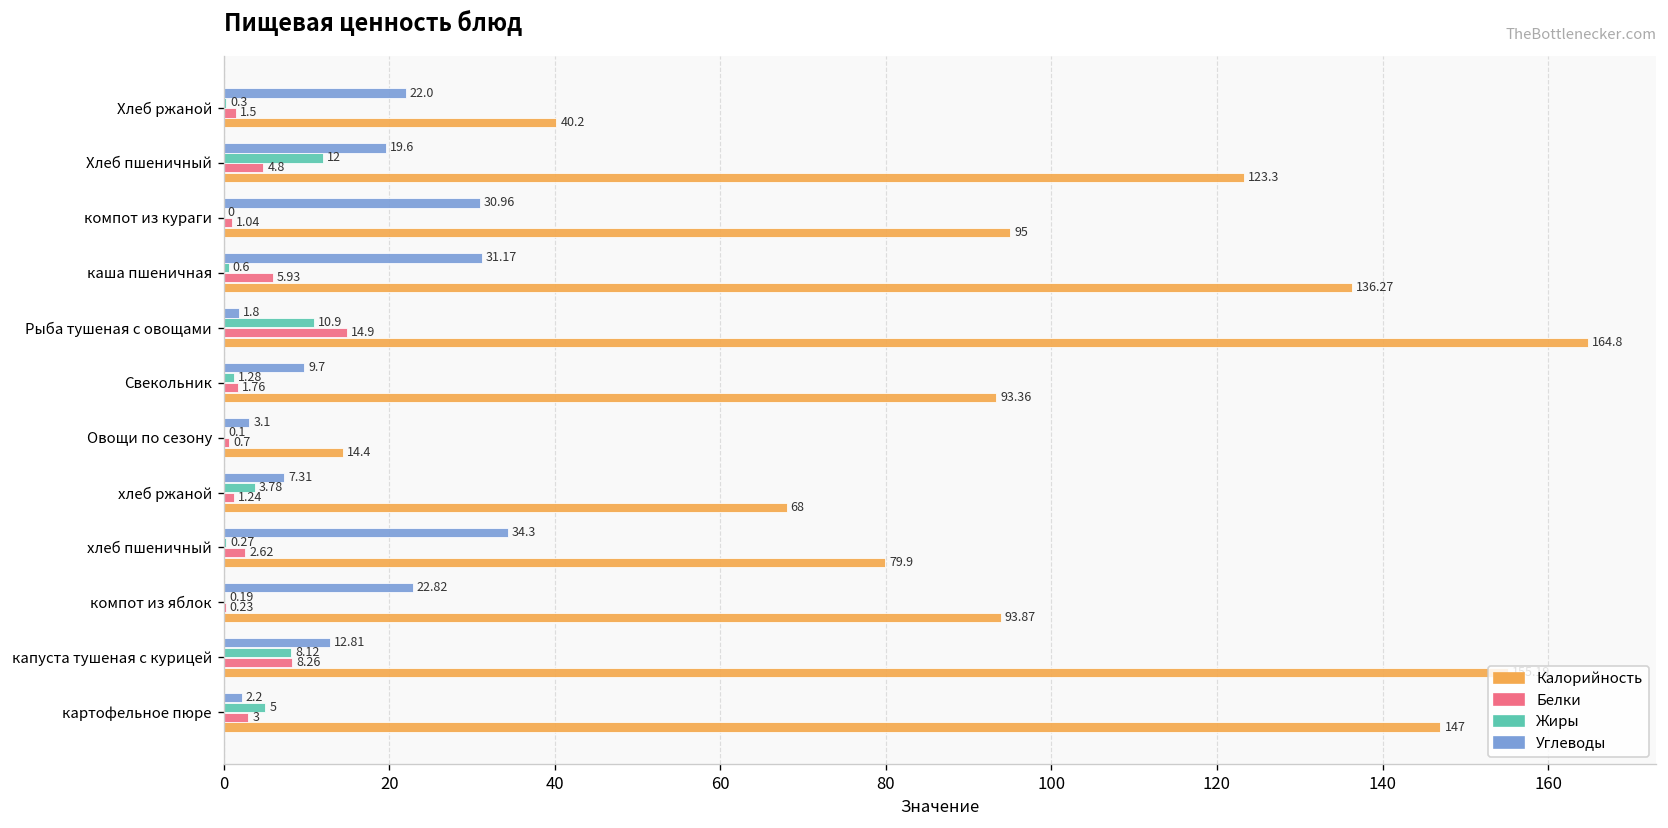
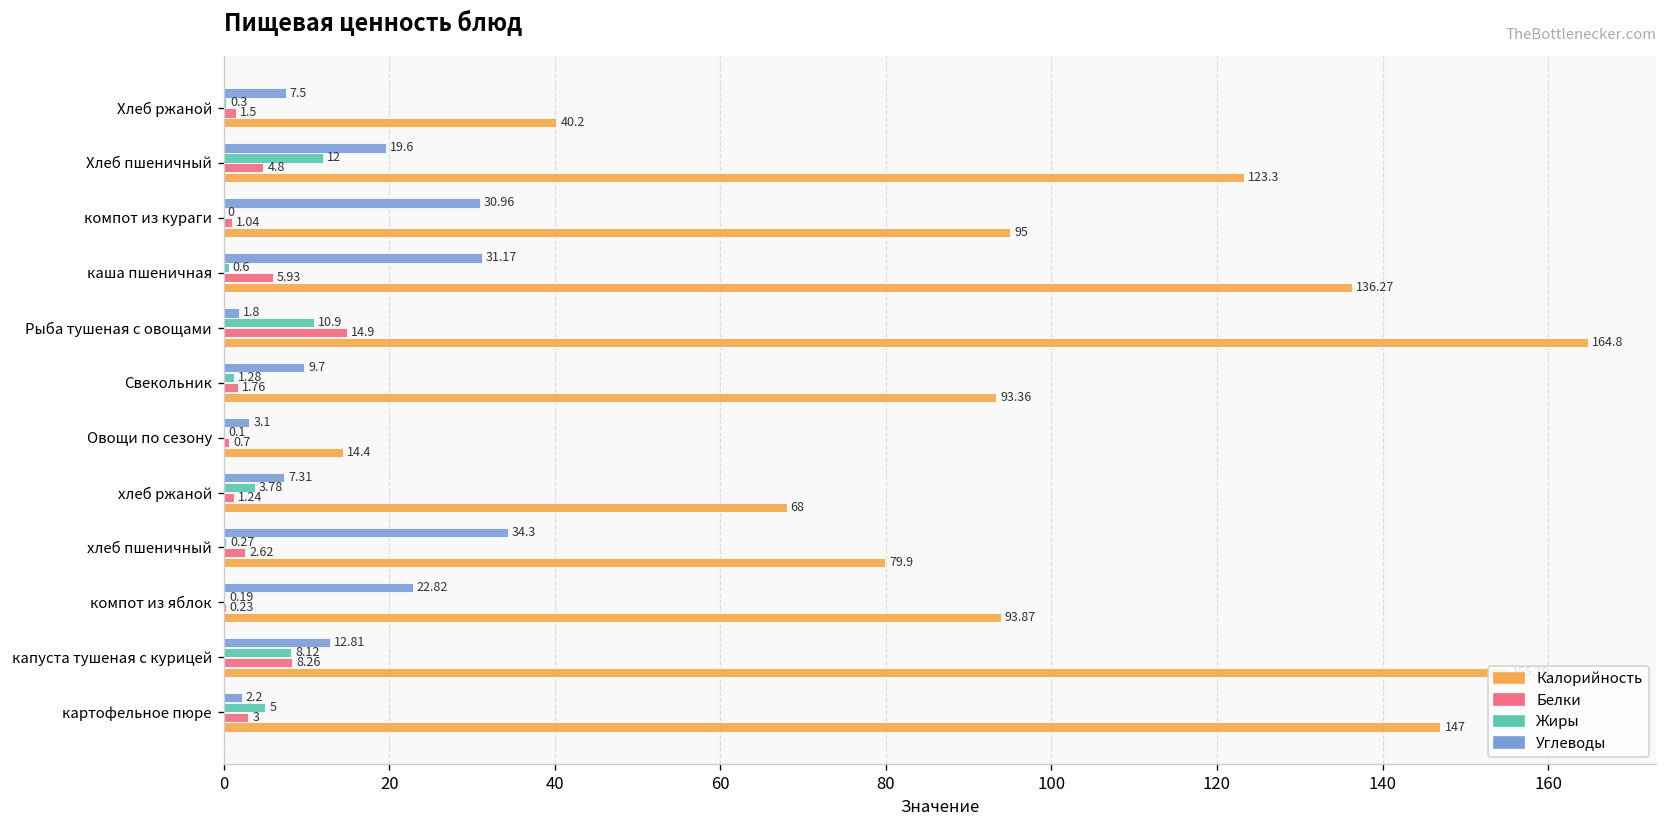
Углеводы, Хлеб ржаной: 22.0 -> 7.5
